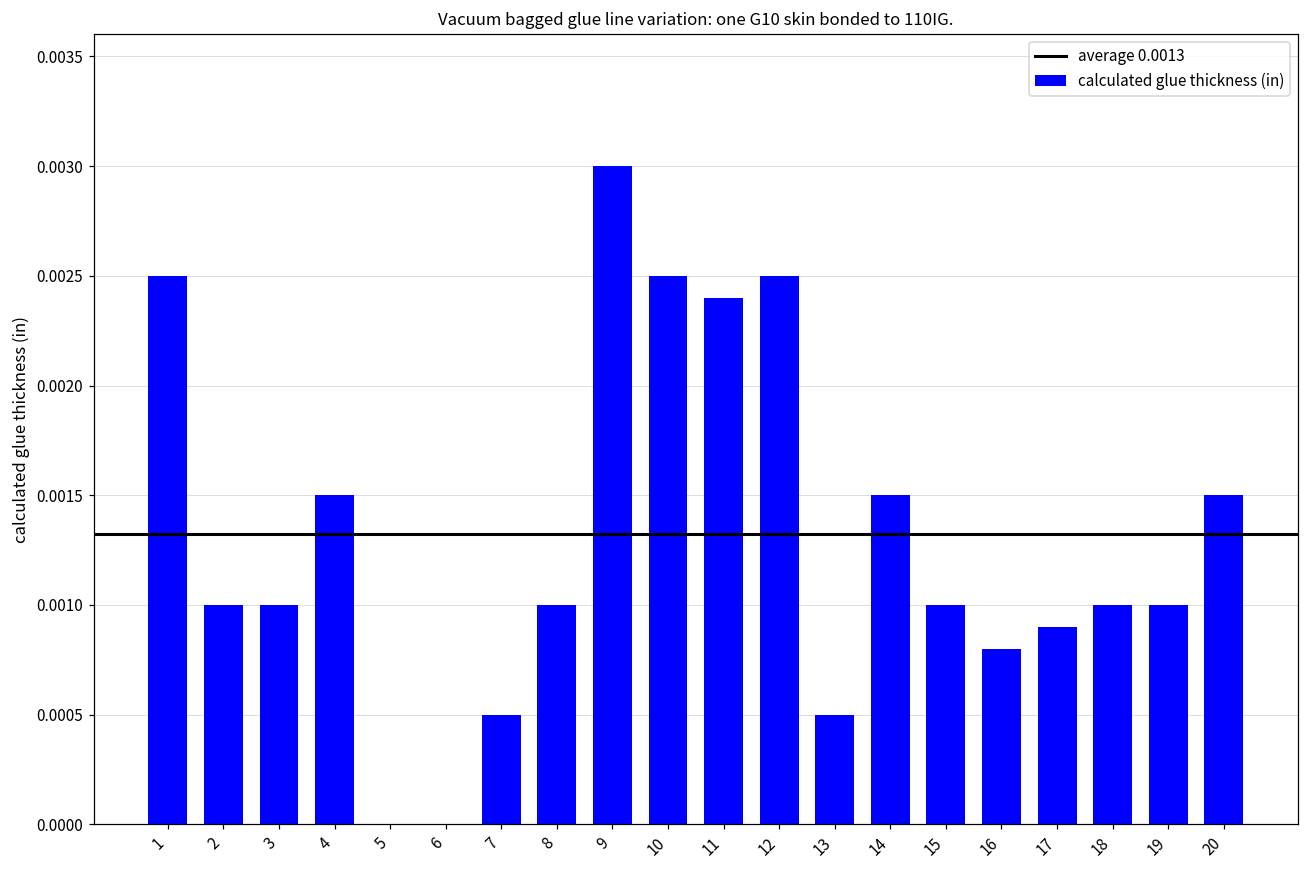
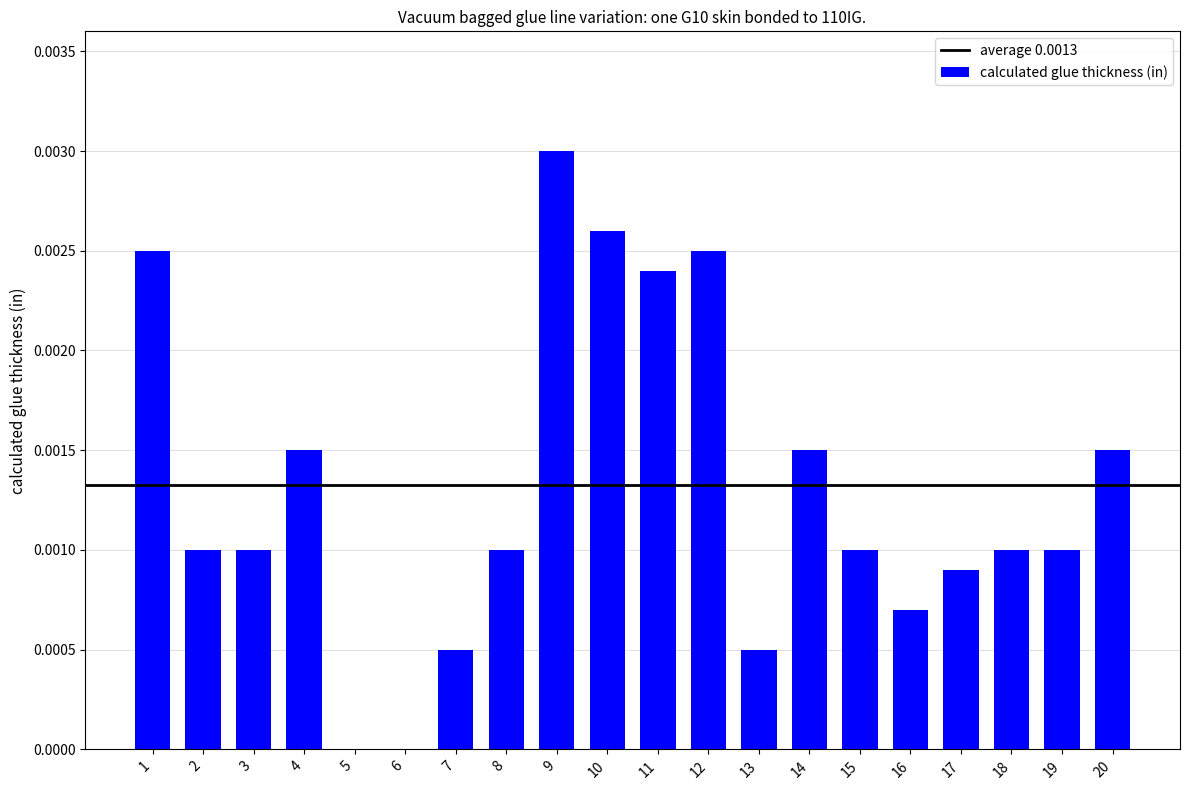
10: 0.0025 -> 0.0026
16: 0.0008 -> 0.0007
